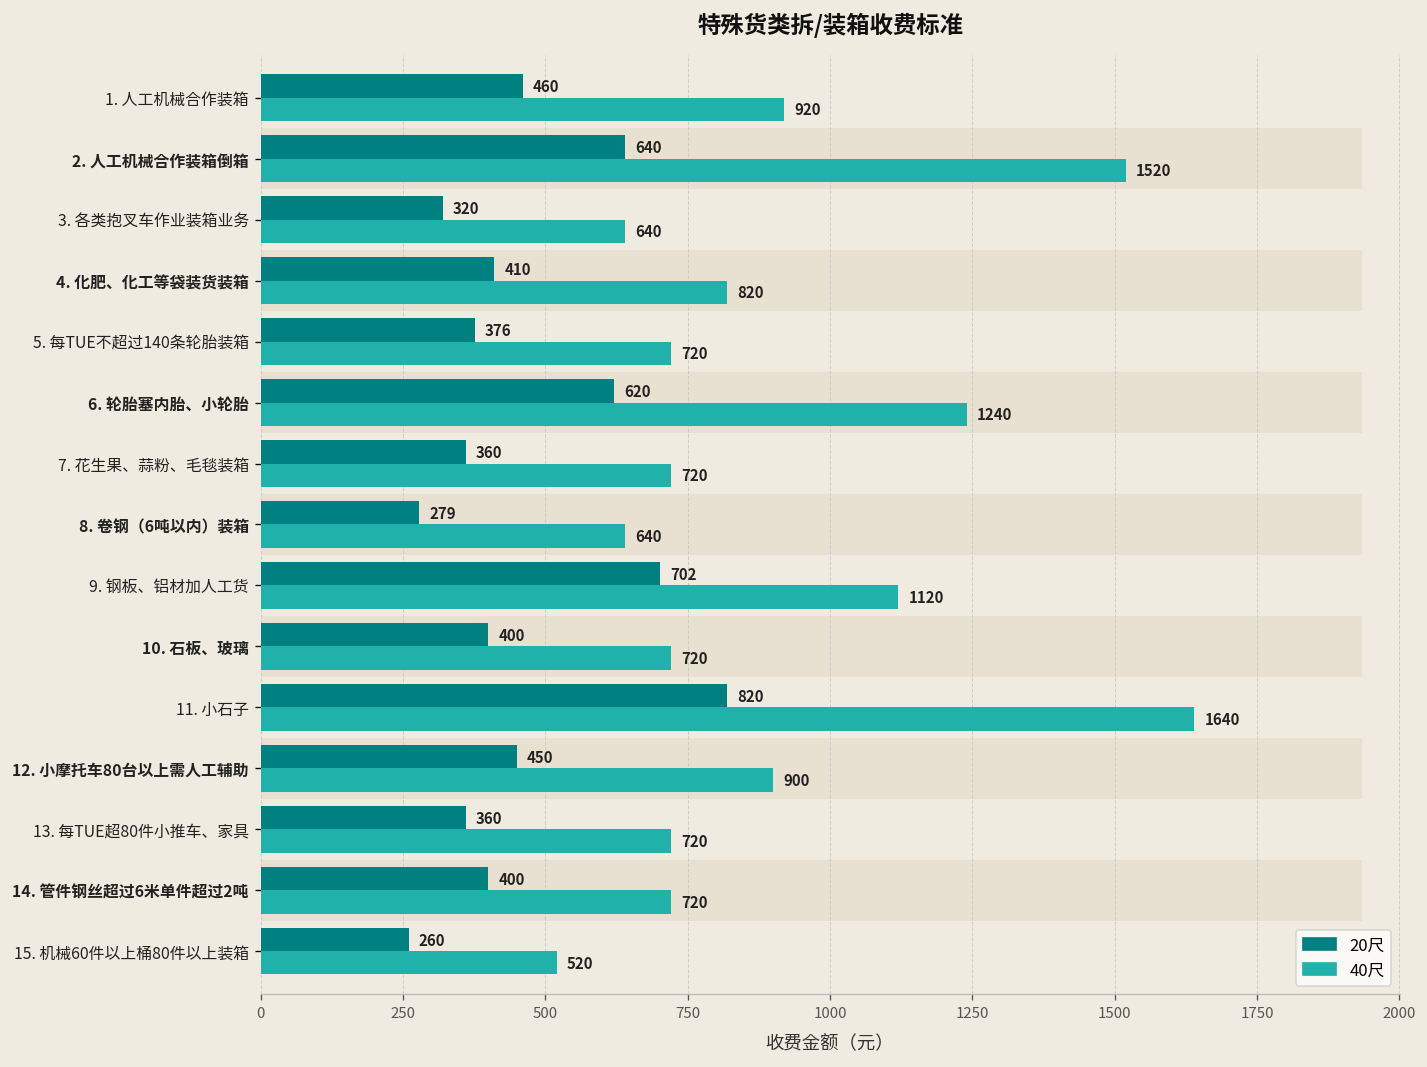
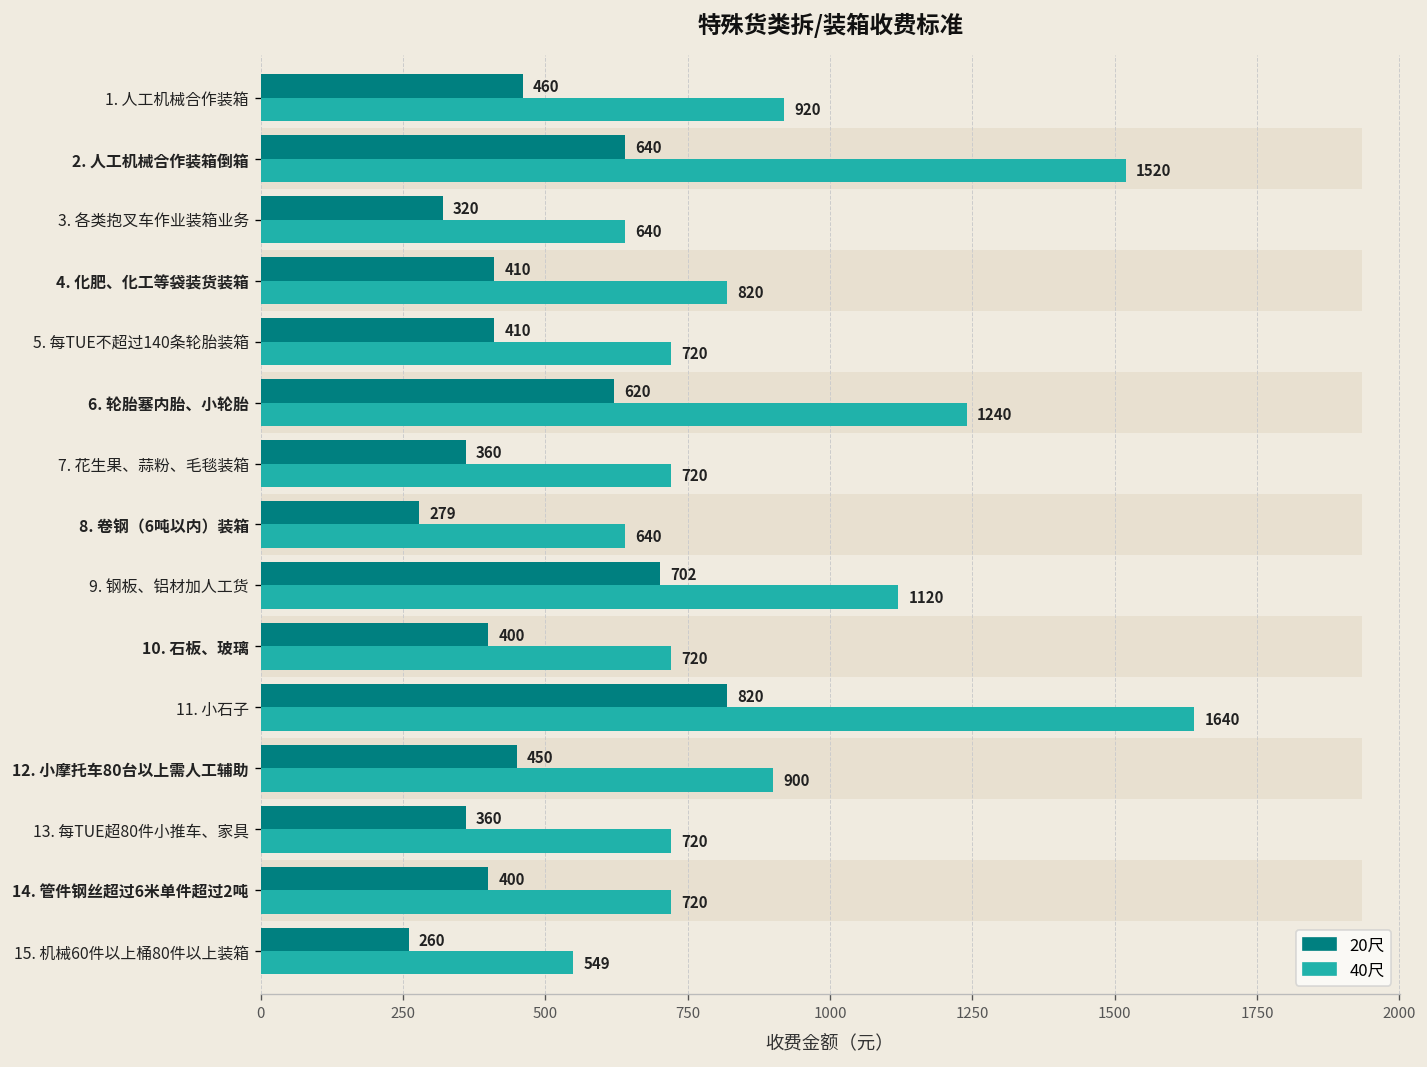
20尺, 5. 每TUE不超过140条轮胎装箱: 376 -> 410
40尺, 15. 机械60件以上桶80件以上装箱: 520 -> 549
